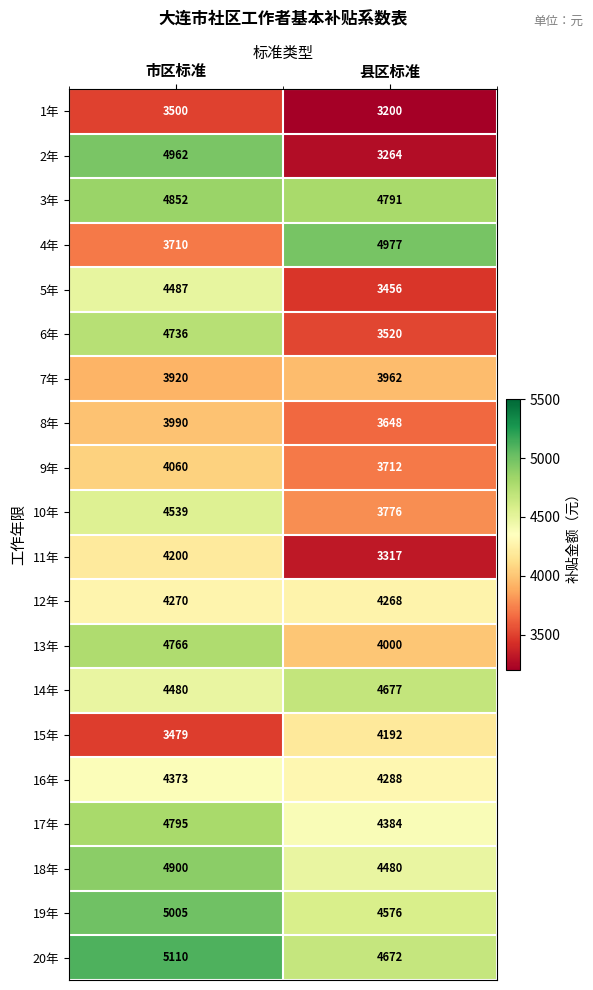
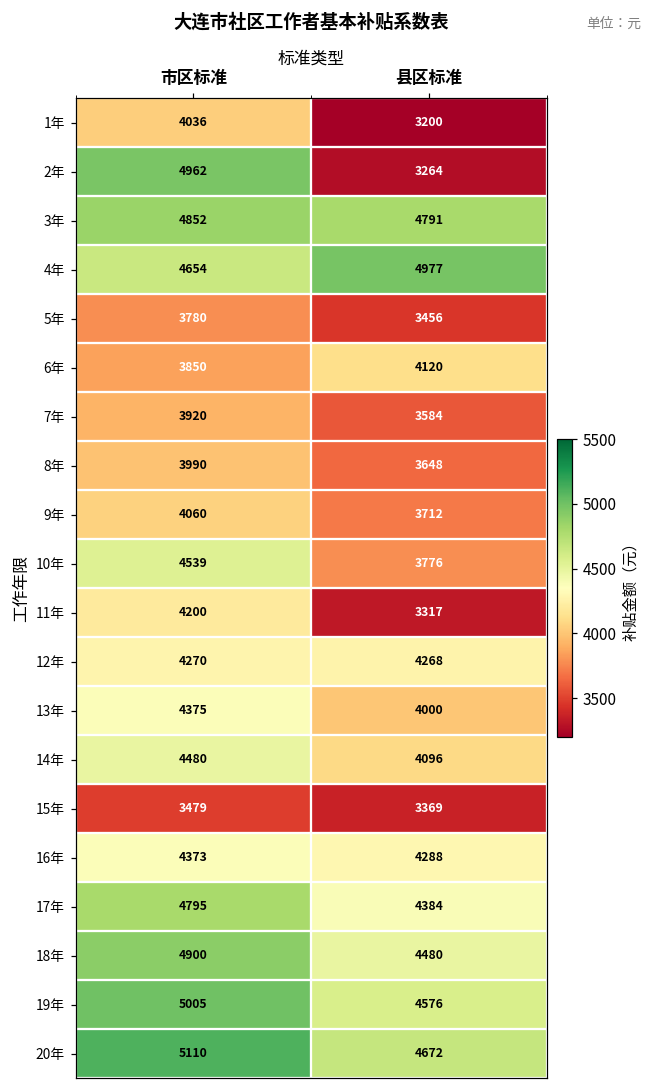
1年, 市区标准: 3500 -> 4036
4年, 市区标准: 3710 -> 4654
5年, 市区标准: 4487 -> 3780
6年, 市区标准: 4736 -> 3850
6年, 县区标准: 3520 -> 4120
7年, 县区标准: 3962 -> 3584
13年, 市区标准: 4766 -> 4375
14年, 县区标准: 4677 -> 4096
15年, 县区标准: 4192 -> 3369
